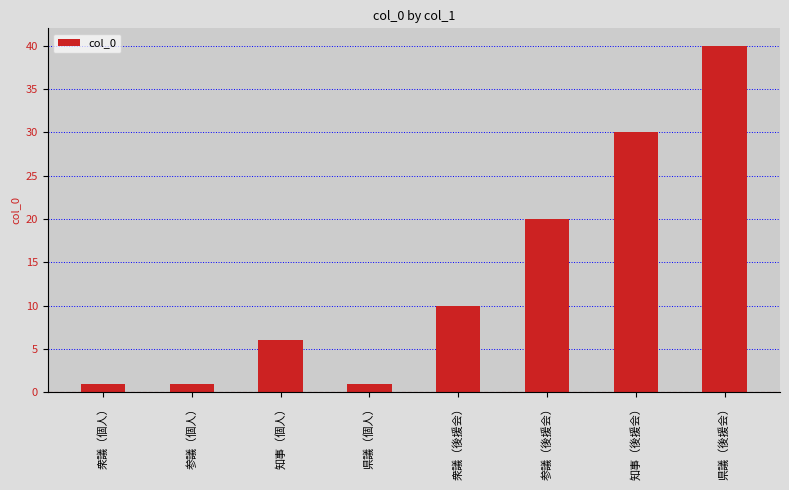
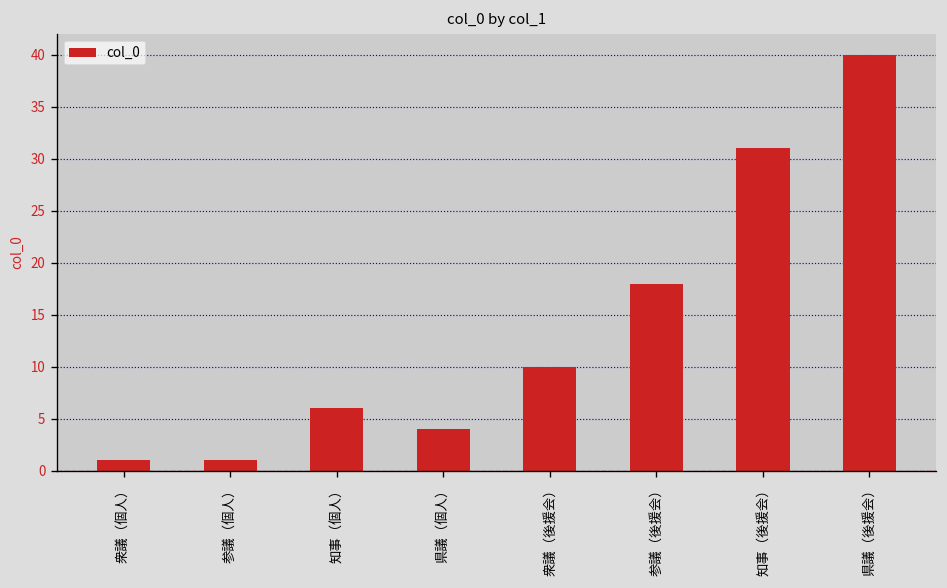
県議（個人）: 1 -> 4
参議（後援会）: 20 -> 18
知事（後援会）: 30 -> 31
